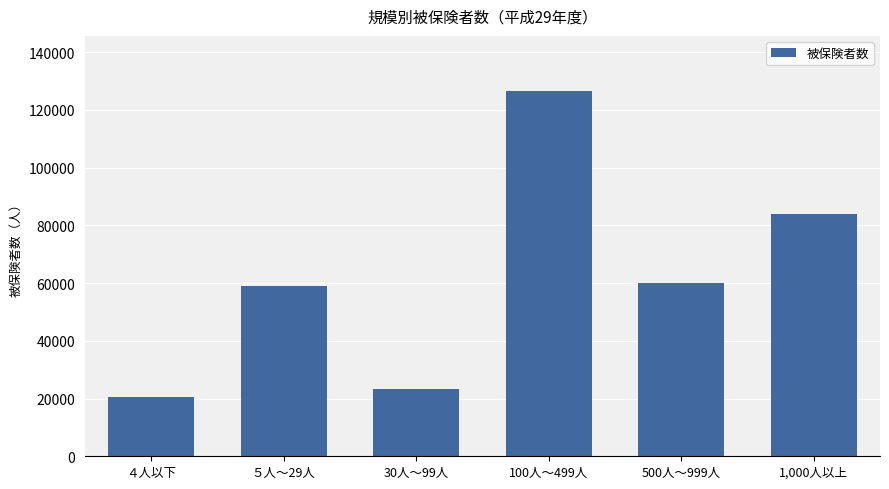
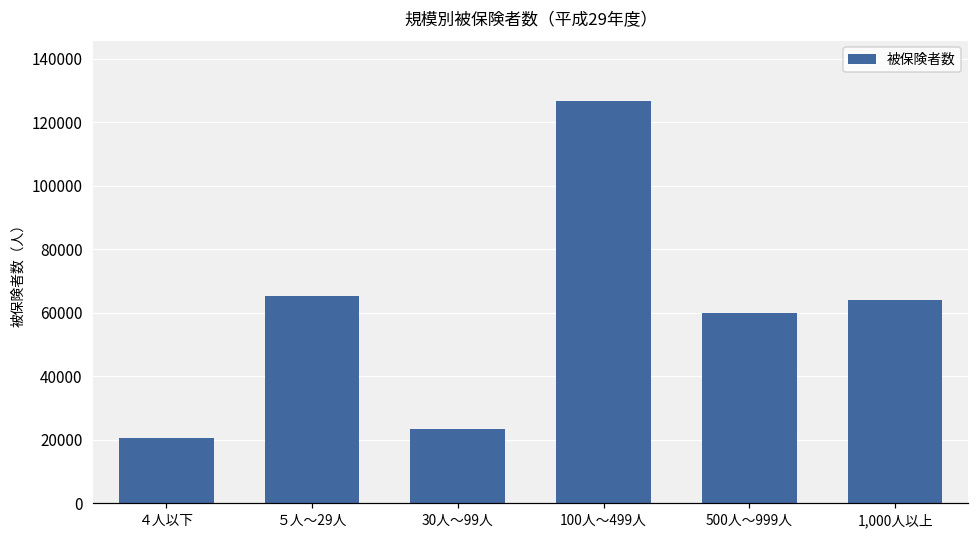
５人～29人: 59000 -> 65000
1,000人以上: 84000 -> 64000
